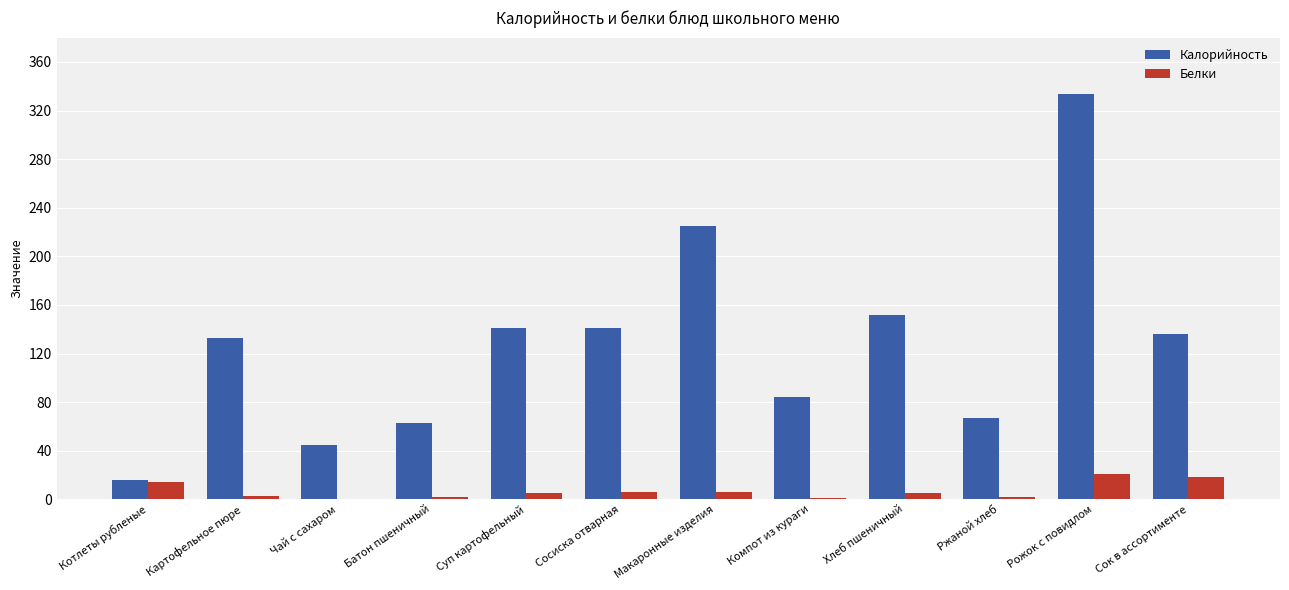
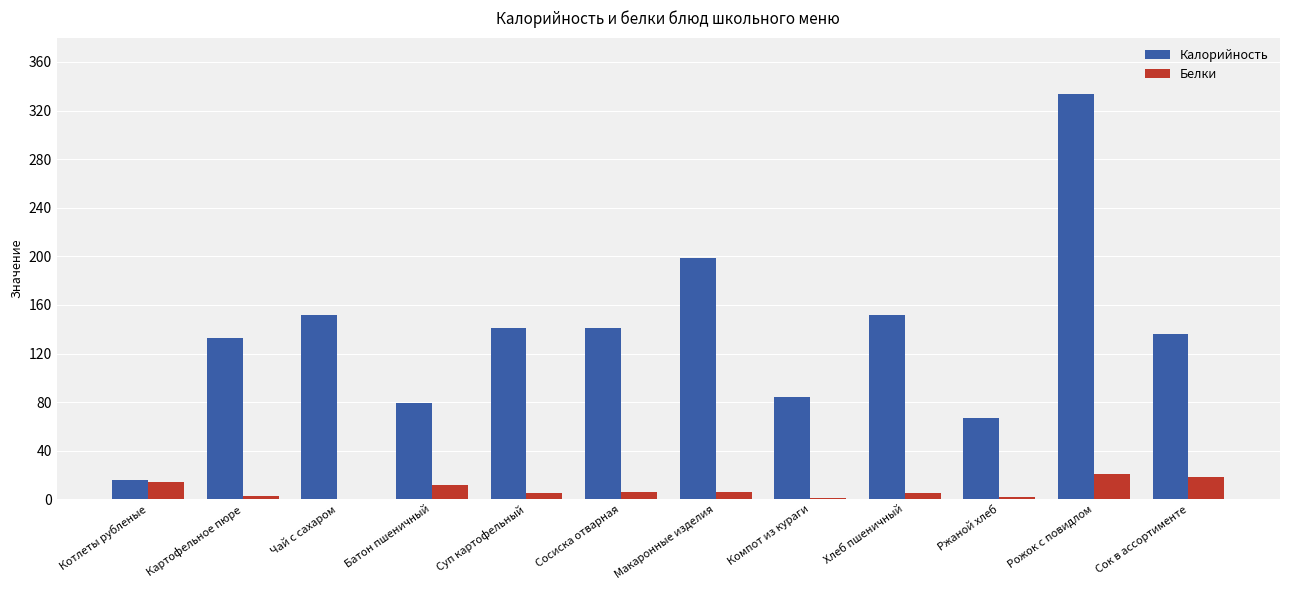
Калорийность, Чай с сахаром: 45 -> 152
Калорийность, Батон пшеничный: 63 -> 79
Белки, Батон пшеничный: 2 -> 12
Калорийность, Макаронные изделия: 225 -> 199
